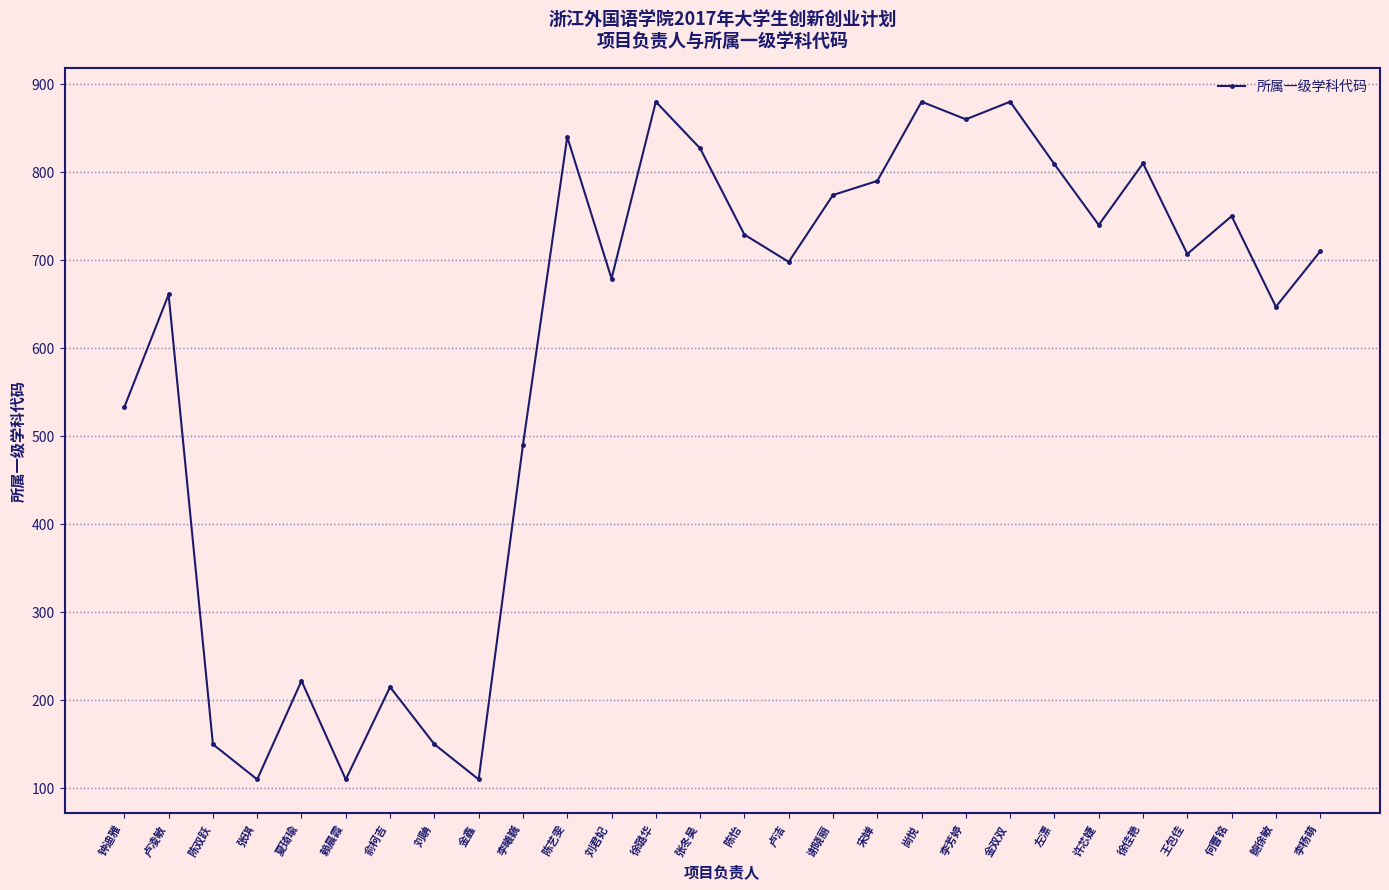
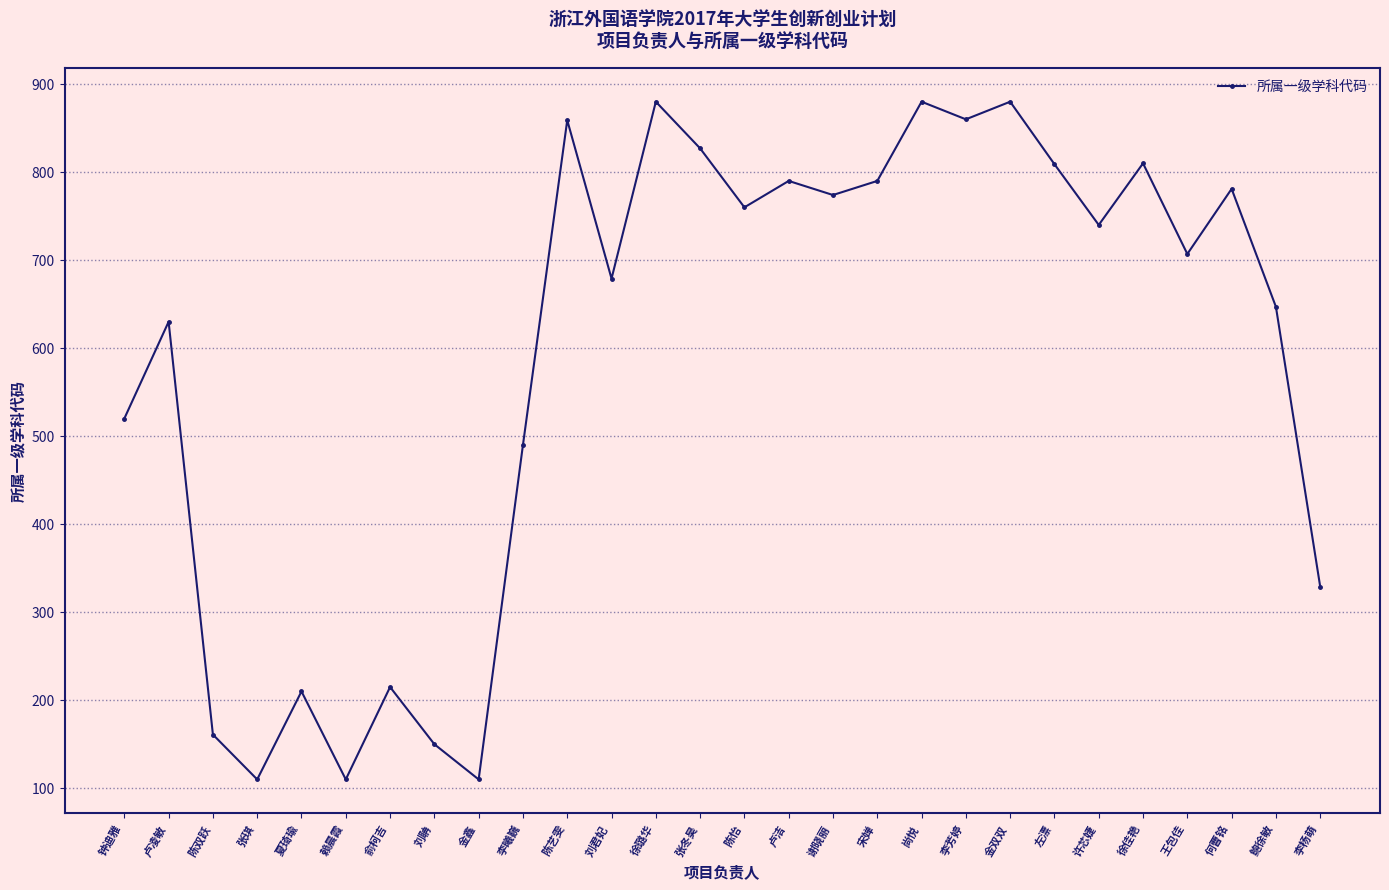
钟迪雅: 530 -> 520
卢凌敏: 660 -> 630
陈双跃: 150 -> 160
夏琦瑜: 220 -> 210
陈艺雯: 840 -> 860
陈怡: 730 -> 760
卢洁: 700 -> 790
何曹铭: 750 -> 780
李杨萌: 710 -> 330
